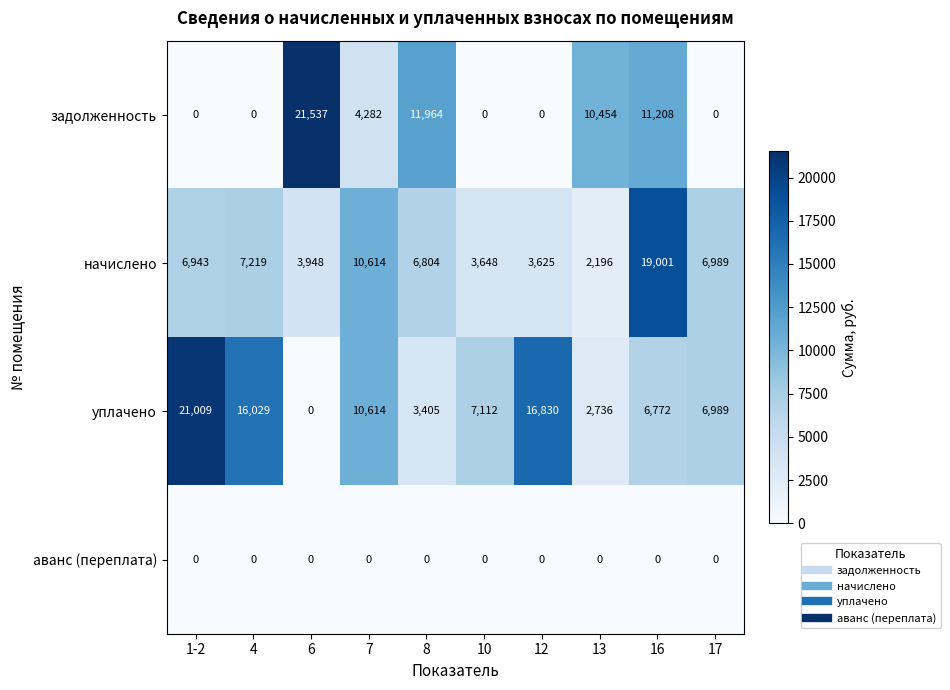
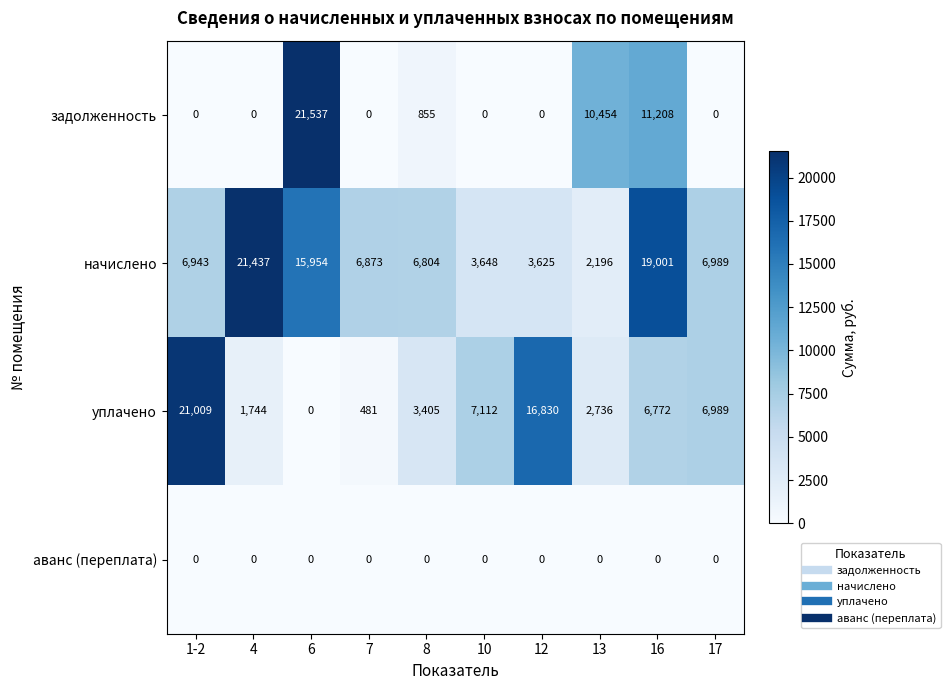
задолженность, 7: 4,282 -> 0
задолженность, 8: 11,964 -> 855
начислено, 4: 7,219 -> 21,437
начислено, 6: 3,948 -> 15,954
начислено, 7: 10,614 -> 6,873
уплачено, 4: 16,029 -> 1,744
уплачено, 7: 10,614 -> 481
